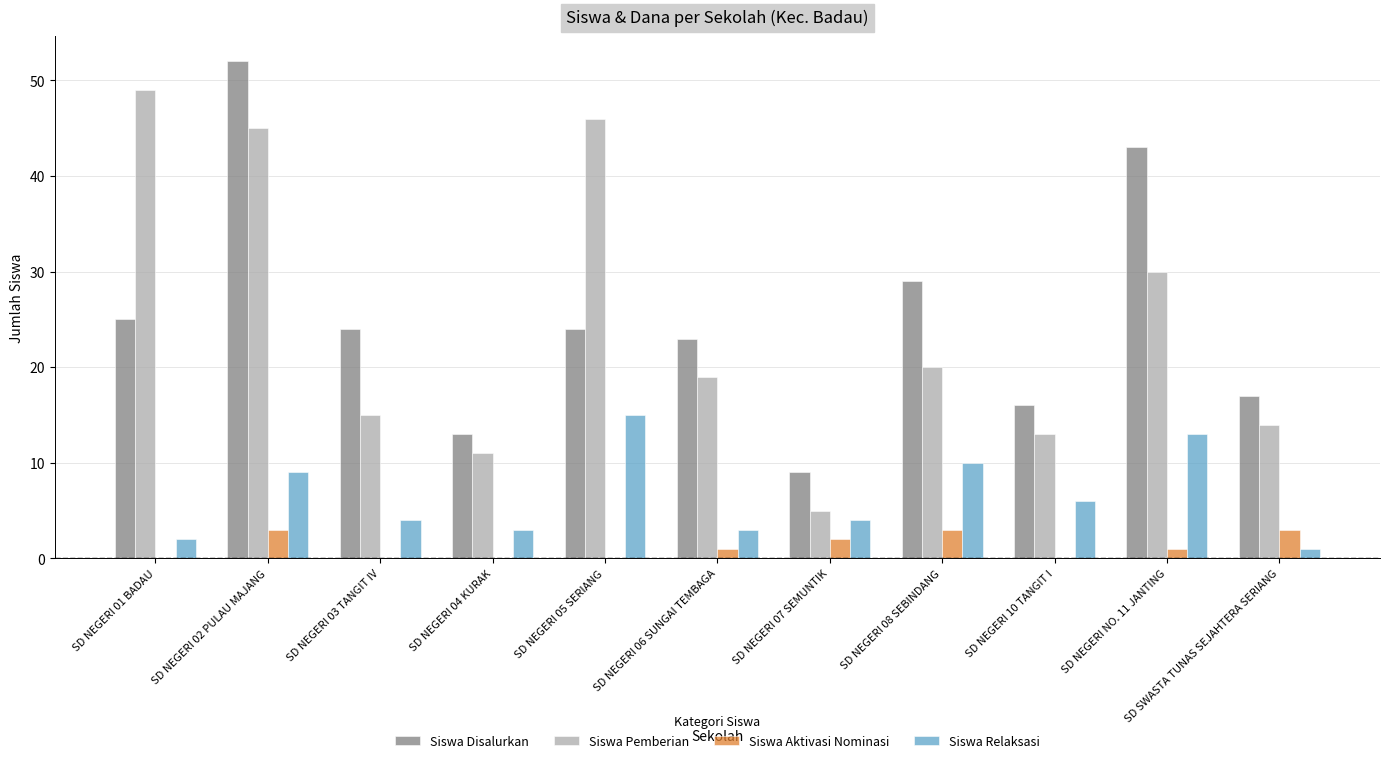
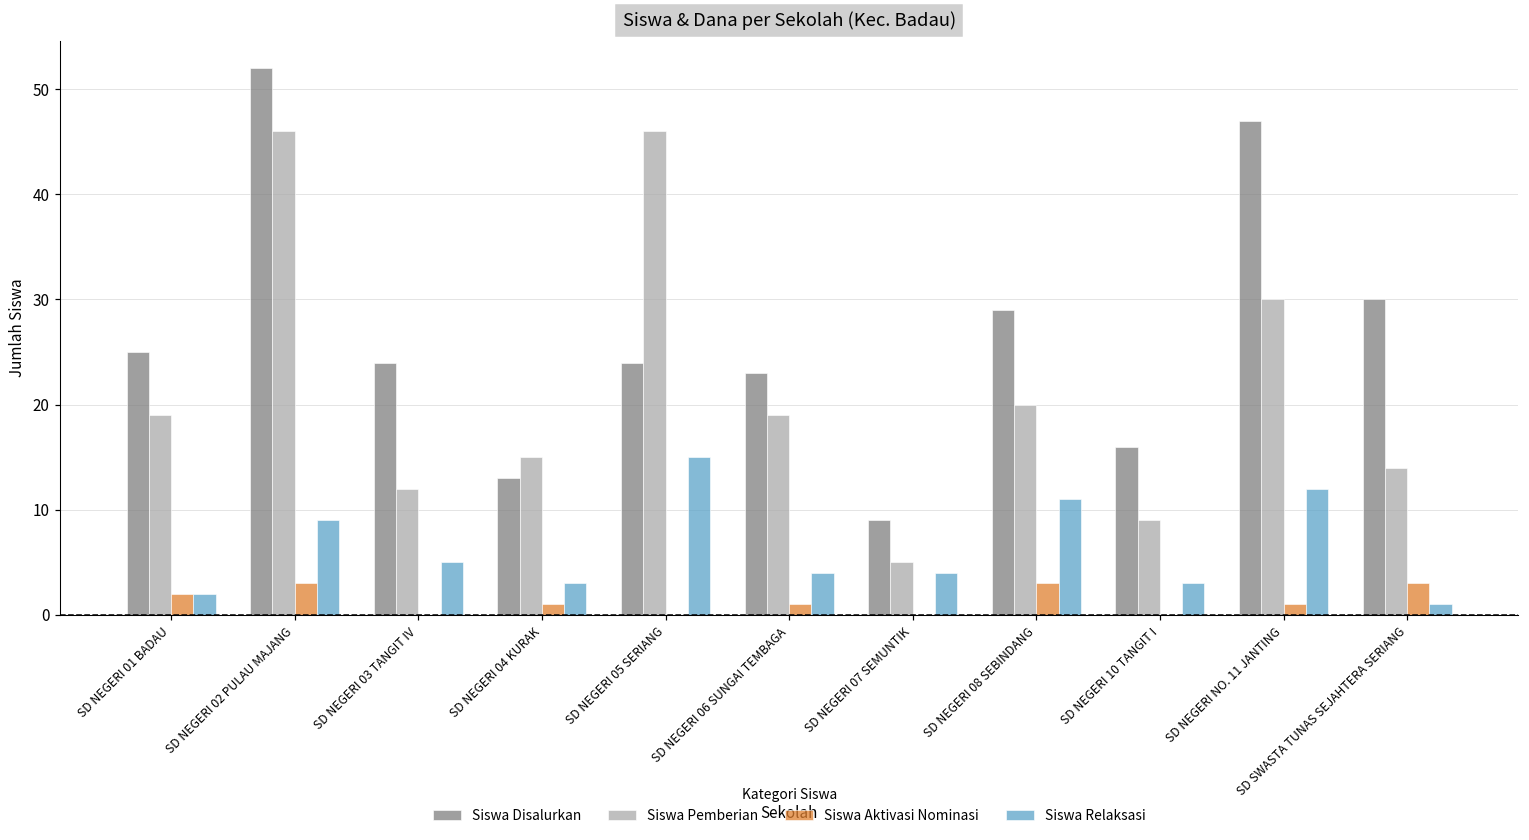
Siswa Pemberian, SD NEGERI 01 BADAU: 49 -> 19
Siswa Aktivasi Nominasi, SD NEGERI 01 BADAU: 0 -> 2
Siswa Pemberian, SD NEGERI 02 PULAU MAJANG: 45 -> 46
Siswa Pemberian, SD NEGERI 03 TANGIT IV: 15 -> 12
Siswa Relaksasi, SD NEGERI 03 TANGIT IV: 4 -> 5
Siswa Pemberian, SD NEGERI 04 KURAK: 11 -> 15
Siswa Aktivasi Nominasi, SD NEGERI 04 KURAK: 0 -> 1
Siswa Relaksasi, SD NEGERI 06 SUNGAI TEMBAGA: 3 -> 4
Siswa Aktivasi Nominasi, SD NEGERI 07 SEMUNTIK: 2 -> 0
Siswa Relaksasi, SD NEGERI 08 SEBINDANG: 10 -> 11
Siswa Pemberian, SD NEGERI 10 TANGIT I: 13 -> 9
Siswa Relaksasi, SD NEGERI 10 TANGIT I: 6 -> 3
Siswa Disalurkan, SD NEGERI NO. 11 JANTING: 43 -> 47
Siswa Relaksasi, SD NEGERI NO. 11 JANTING: 13 -> 12
Siswa Disalurkan, SD SWASTA TUNAS SEJAHTERA SERIANG: 17 -> 30
